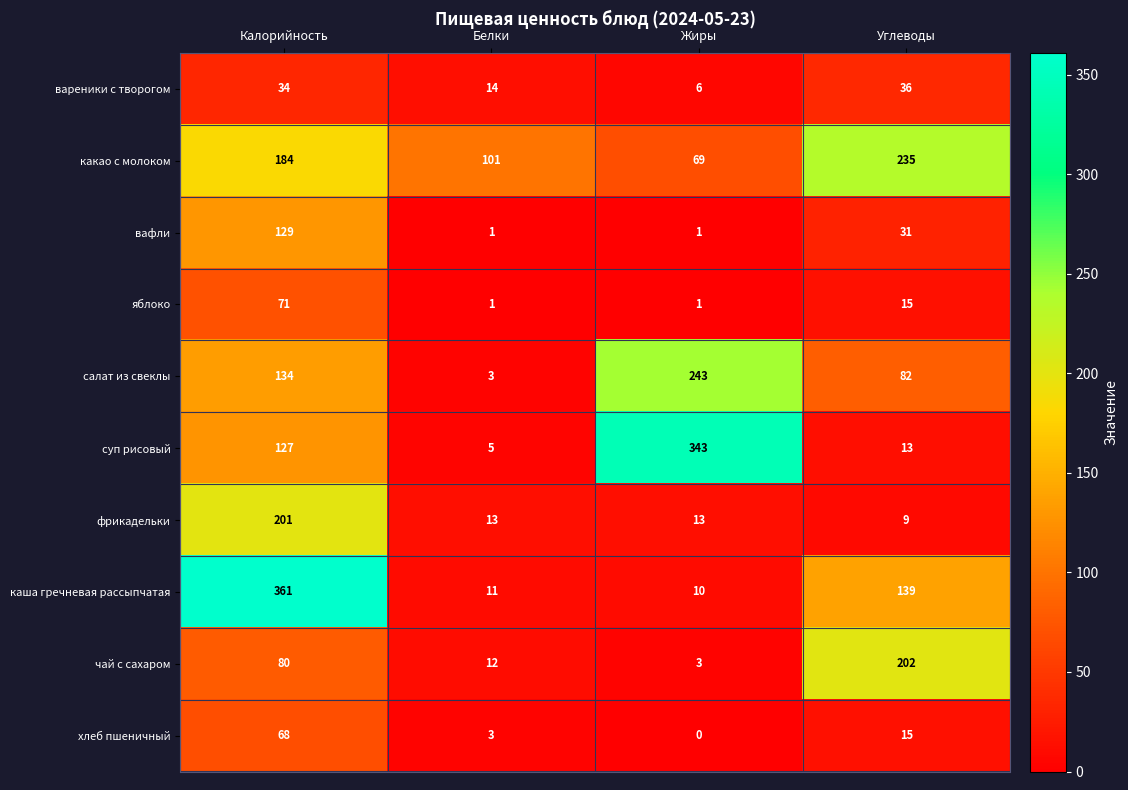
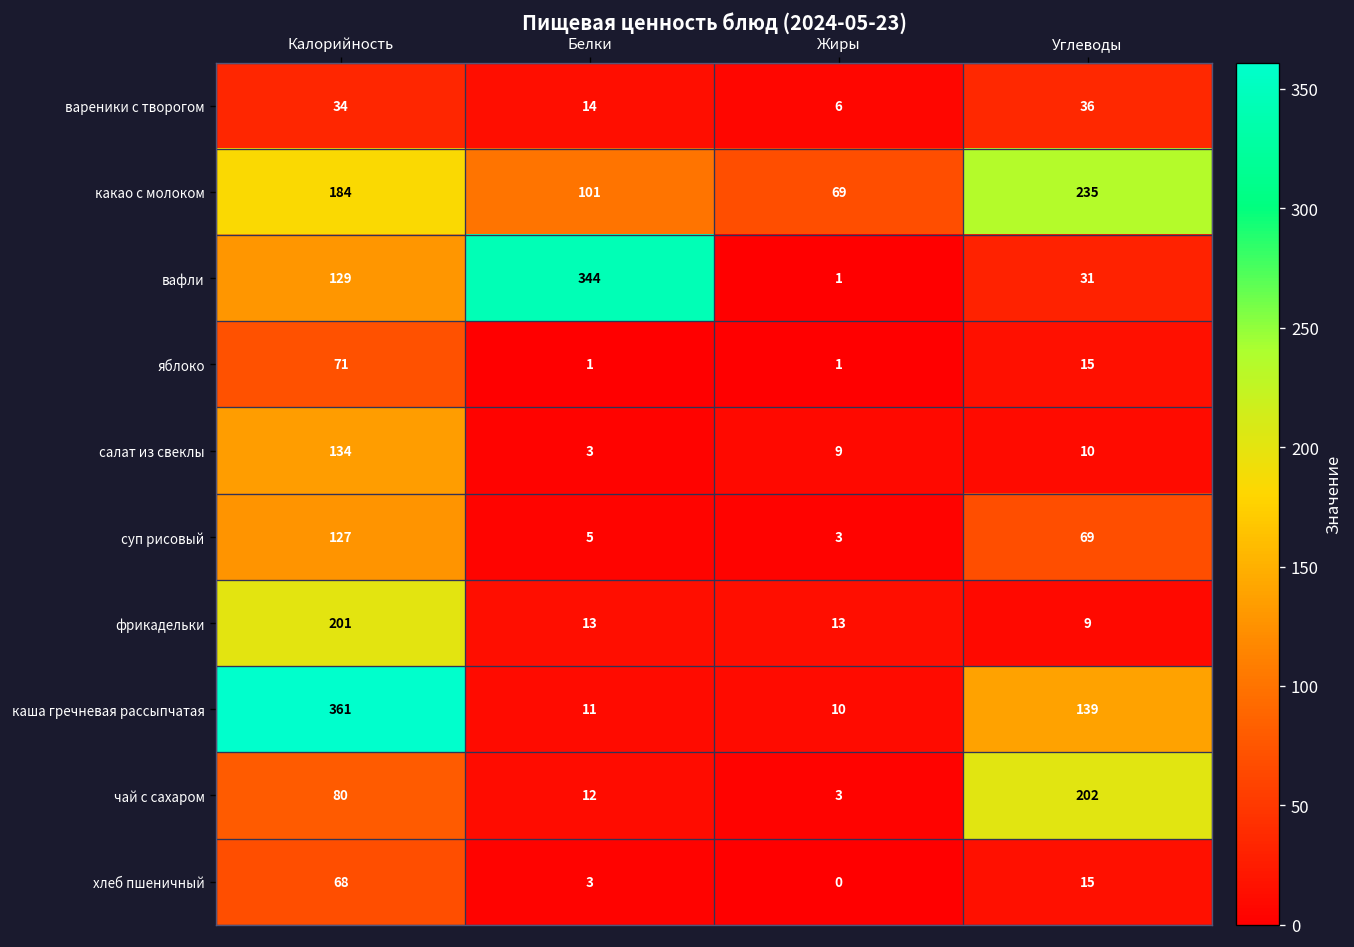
вафли, Белки: 1 -> 344
салат из свеклы, Жиры: 243 -> 9
салат из свеклы, Углеводы: 82 -> 10
суп рисовый, Жиры: 343 -> 3
суп рисовый, Углеводы: 13 -> 69
